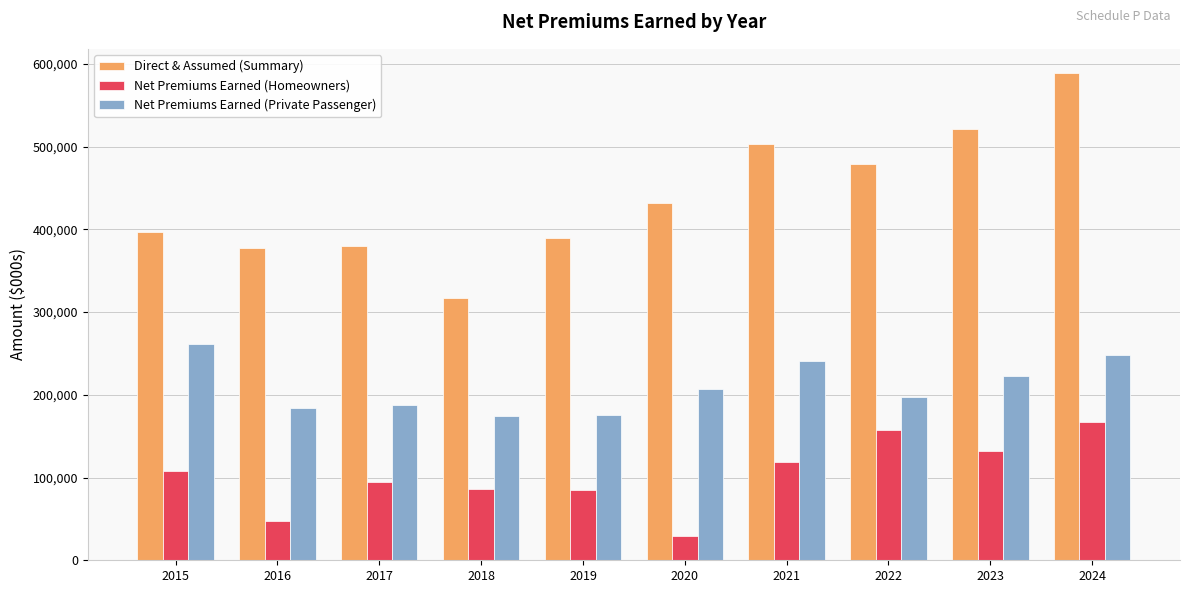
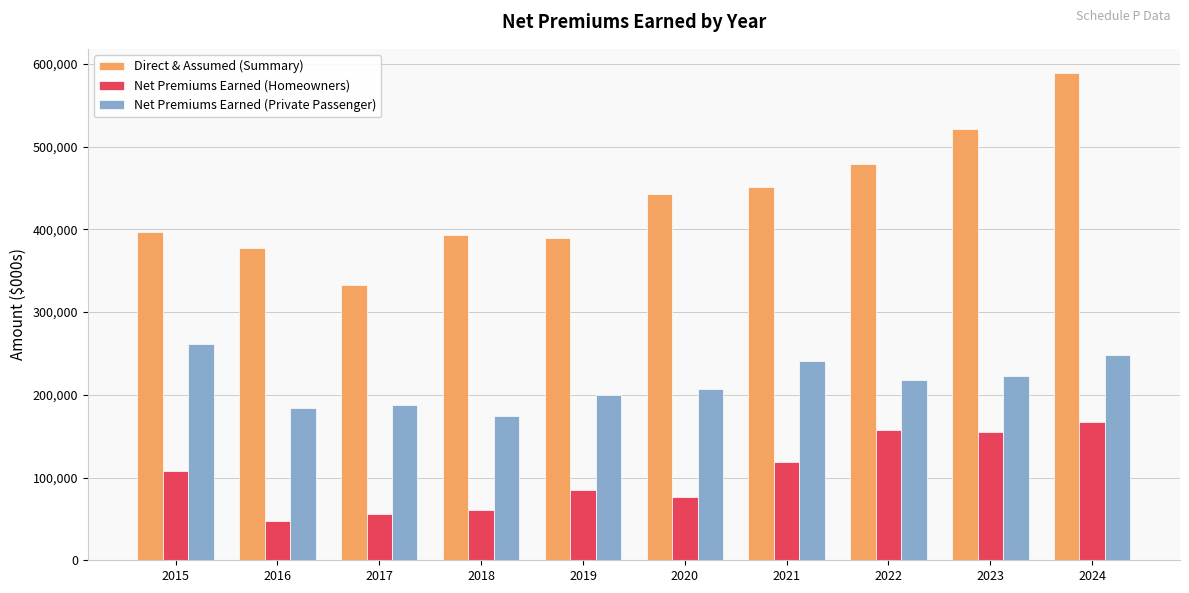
Direct & Assumed (Summary), 2017: 380,000 -> 330,000
Net Premiums Earned (Homeowners), 2017: 100,000 -> 60,000
Direct & Assumed (Summary), 2018: 320,000 -> 390,000
Net Premiums Earned (Homeowners), 2018: 90,000 -> 60,000
Net Premiums Earned (Private Passenger), 2019: 180,000 -> 200,000
Direct & Assumed (Summary), 2020: 430,000 -> 440,000
Net Premiums Earned (Homeowners), 2020: 30,000 -> 80,000
Direct & Assumed (Summary), 2021: 500,000 -> 450,000
Net Premiums Earned (Private Passenger), 2022: 200,000 -> 220,000
Net Premiums Earned (Homeowners), 2023: 130,000 -> 160,000
